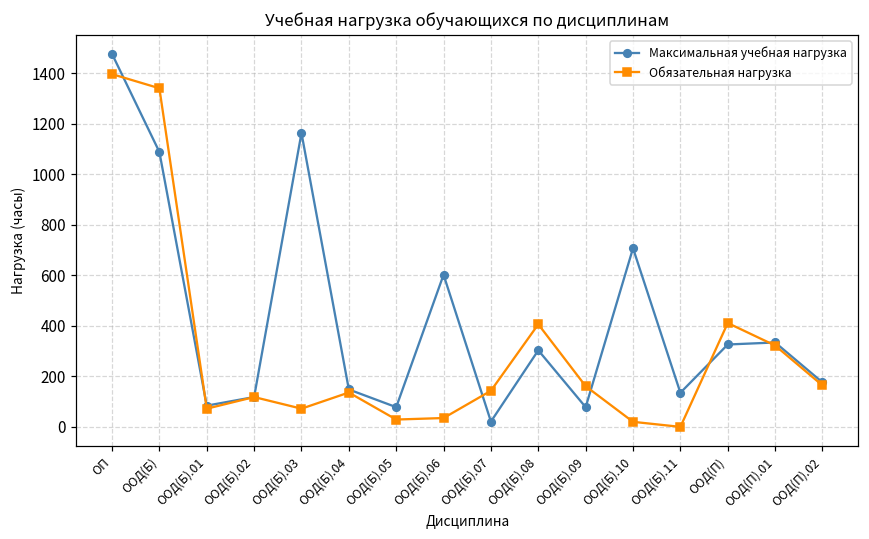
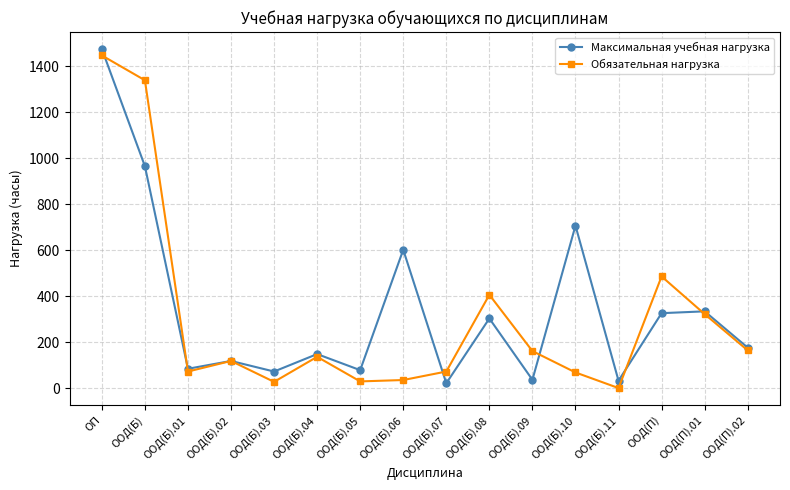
Обязательная нагрузка, ОП: 1400 -> 1450
Максимальная учебная нагрузка, ООД(Б): 1090 -> 970
Максимальная учебная нагрузка, ООД(Б).03: 1160 -> 70
Обязательная нагрузка, ООД(Б).03: 70 -> 30
Обязательная нагрузка, ООД(Б).07: 140 -> 70
Максимальная учебная нагрузка, ООД(Б).09: 80 -> 40
Обязательная нагрузка, ООД(Б).10: 20 -> 70
Максимальная учебная нагрузка, ООД(Б).11: 140 -> 30
Обязательная нагрузка, ООД(П): 410 -> 490
